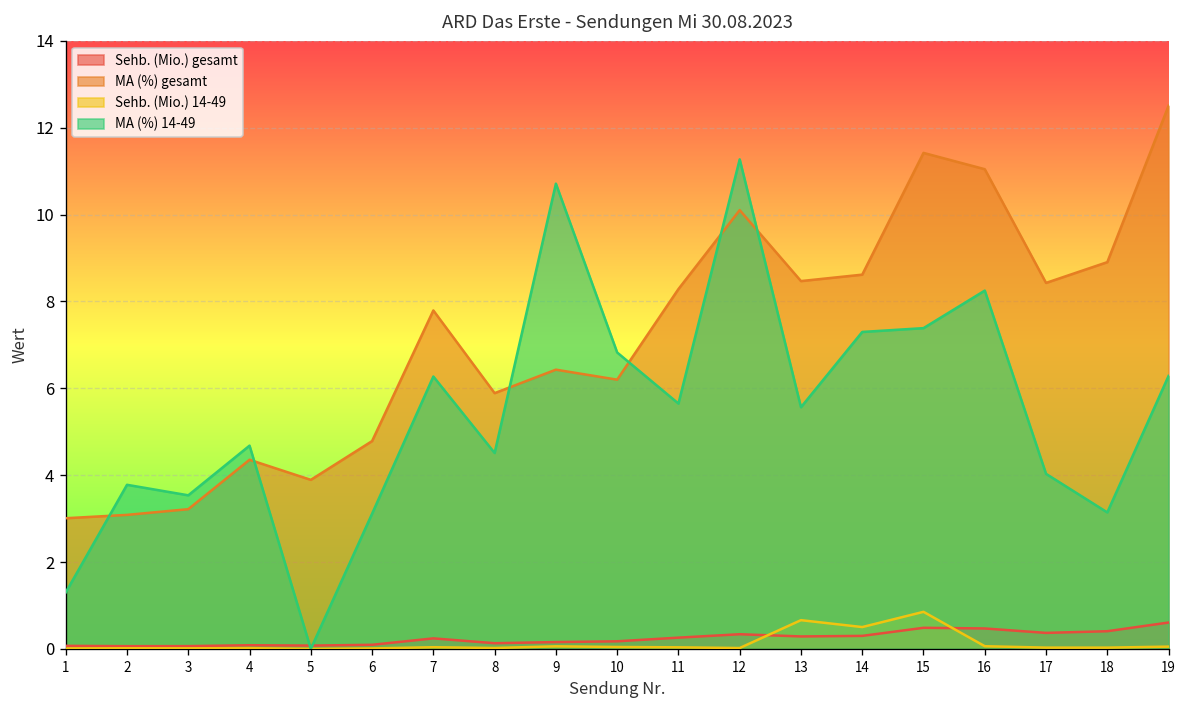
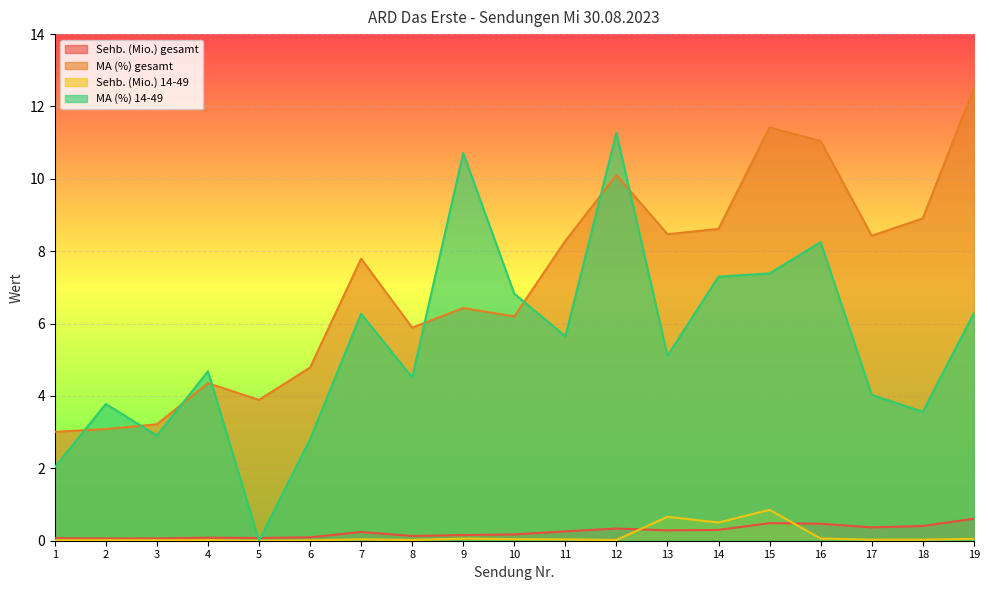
MA (%) 14-49, 1: 1.3 -> 2.0
MA (%) 14-49, 3: 3.5 -> 2.9
MA (%) 14-49, 6: 3.1 -> 2.8
MA (%) 14-49, 13: 5.6 -> 5.1
MA (%) 14-49, 18: 3.1 -> 3.6
